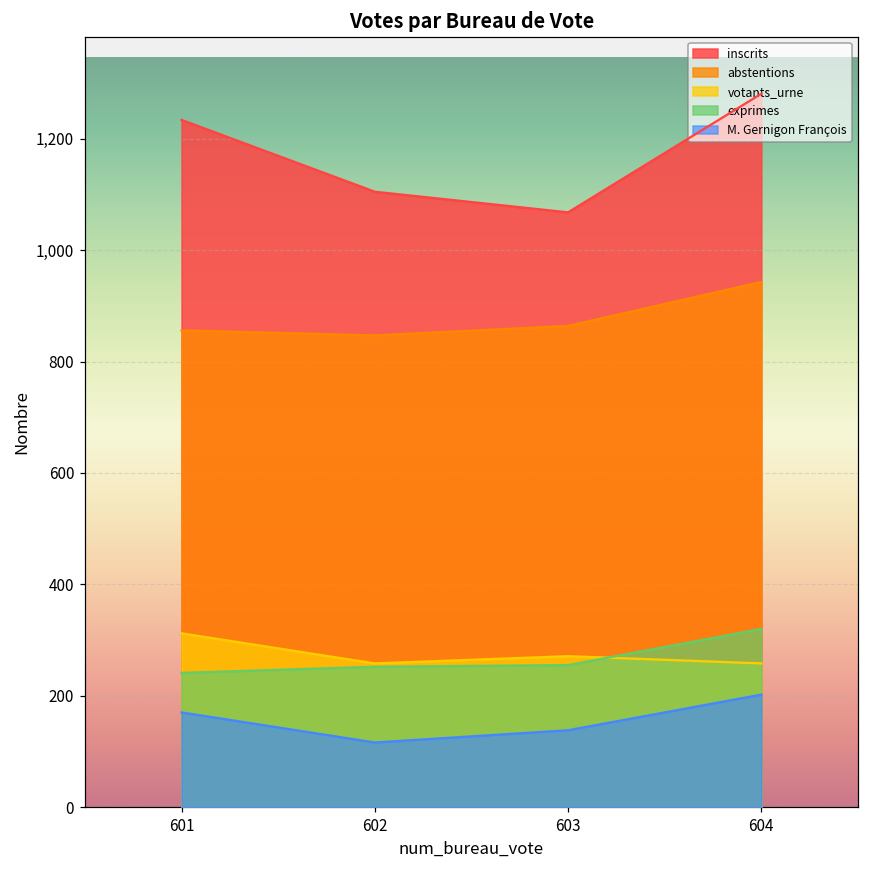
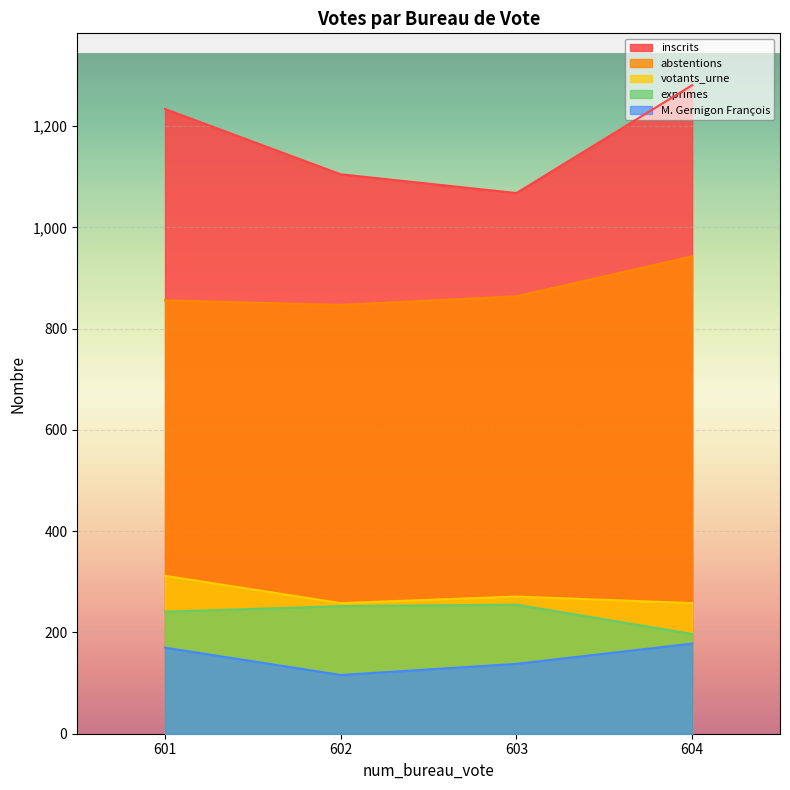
exprimes, 604: 320 -> 200
M. Gernigon François, 604: 200 -> 180
